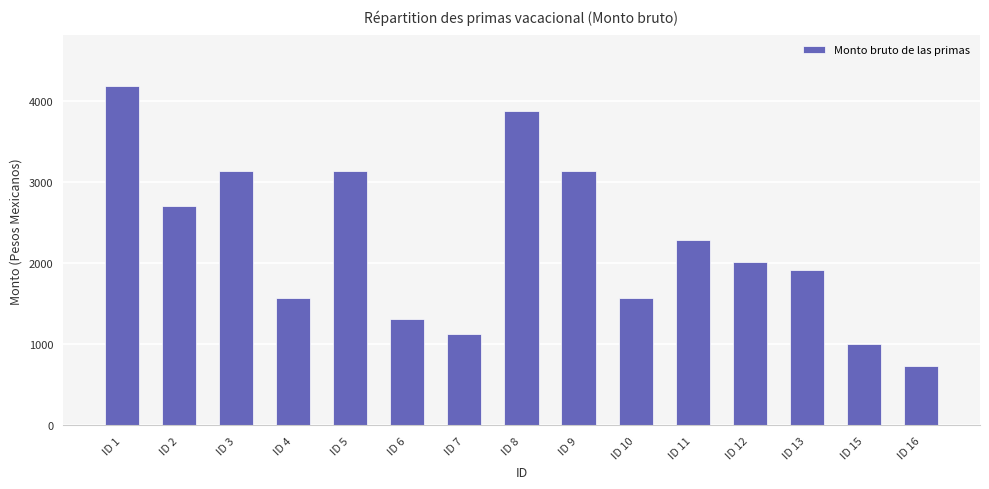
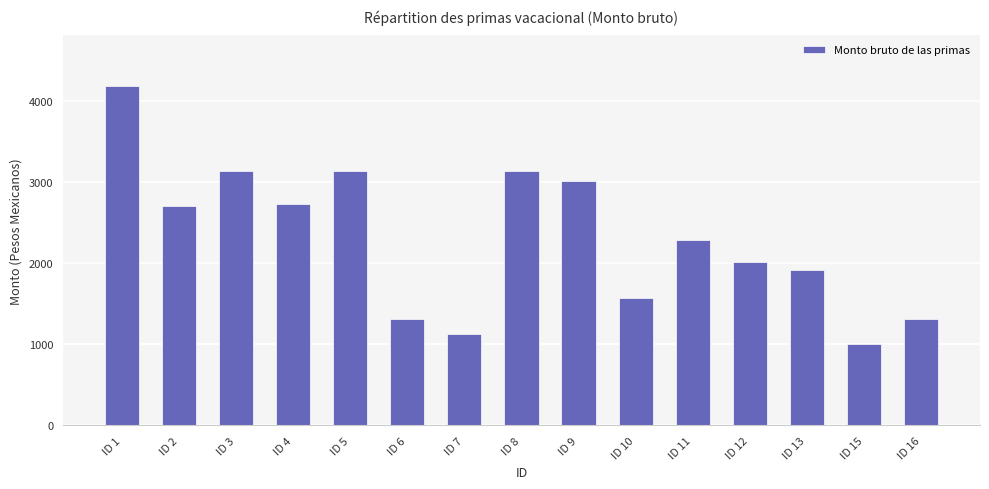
ID 4: 1600 -> 2700
ID 8: 3900 -> 3100
ID 9: 3100 -> 3000
ID 16: 700 -> 1300
